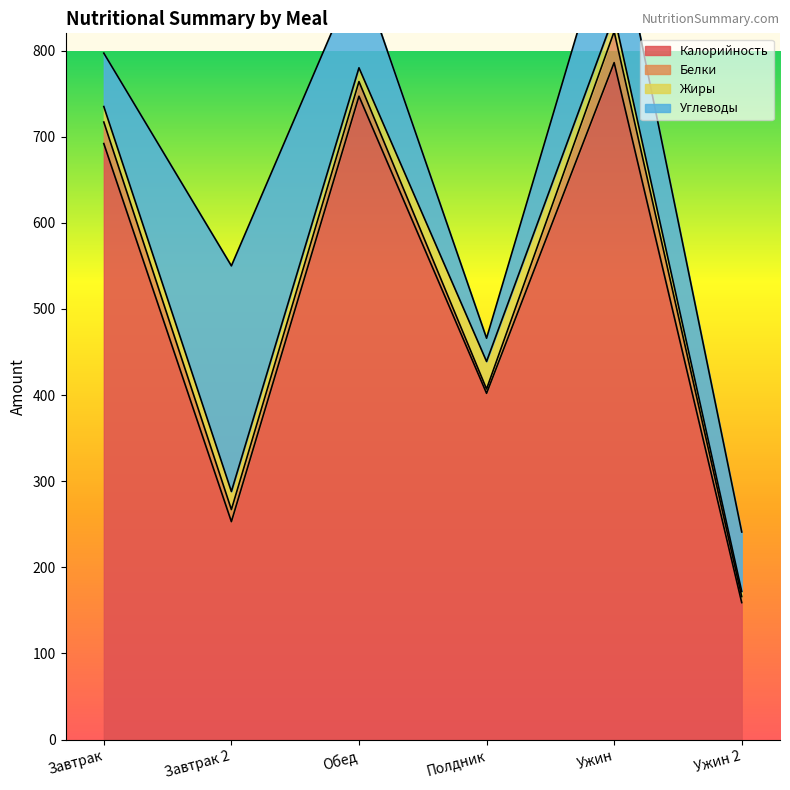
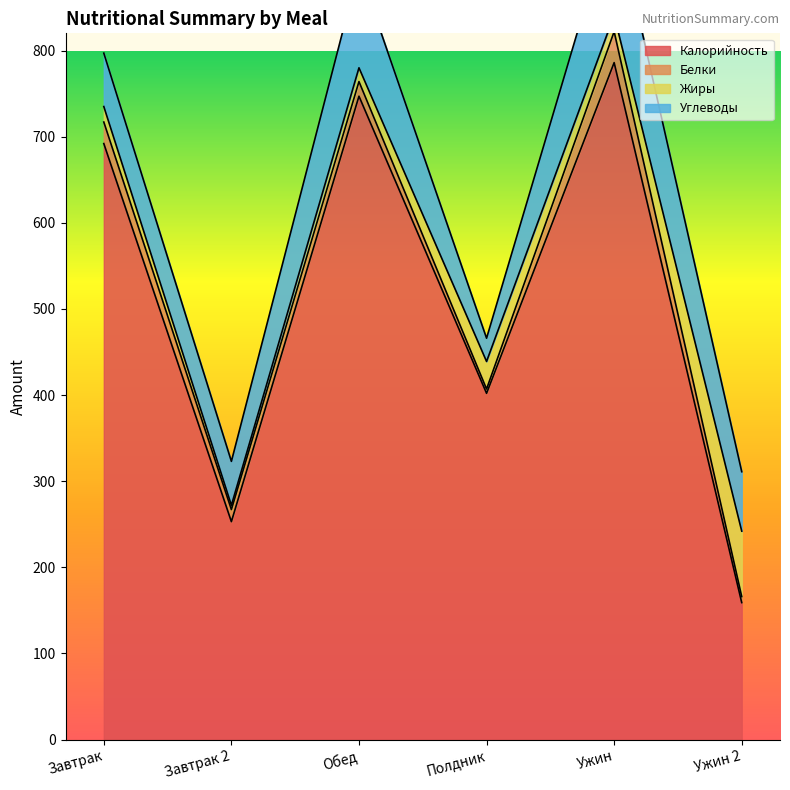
Жиры, Завтрак 2: 20 -> 10
Углеводы, Завтрак 2: 260 -> 50
Жиры, Ужин 2: 10 -> 80
